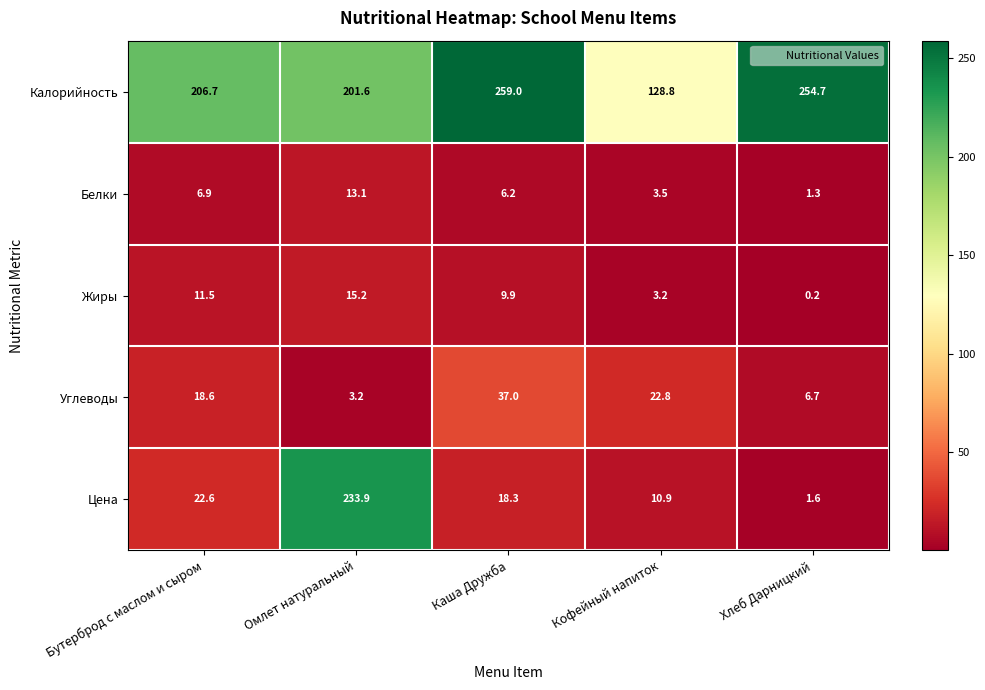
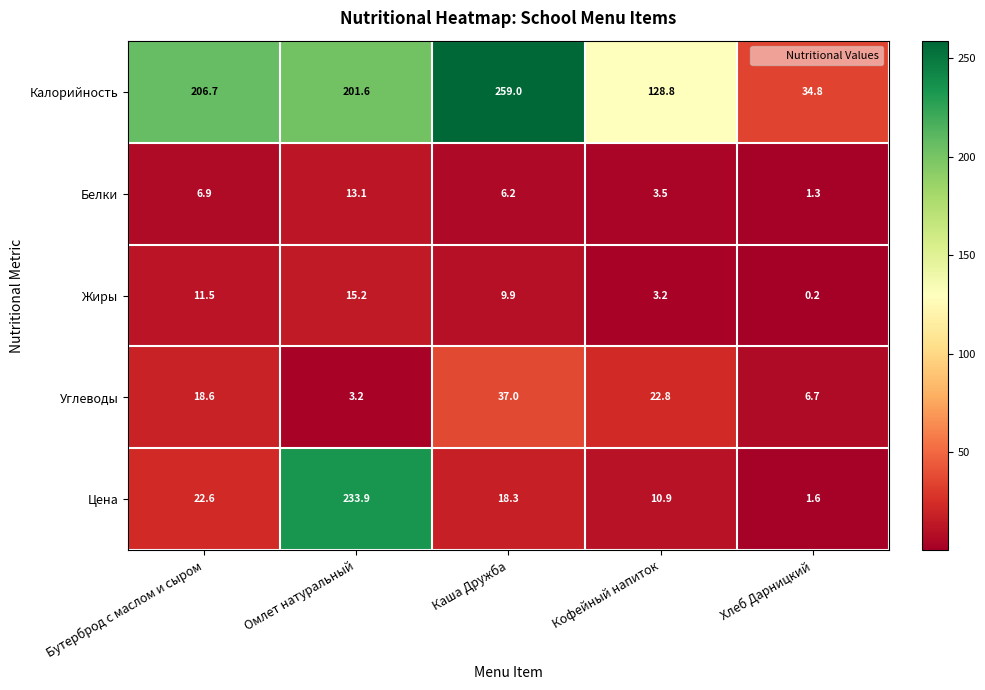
Калорийность, Хлеб Дарницкий: 254.7 -> 34.8
